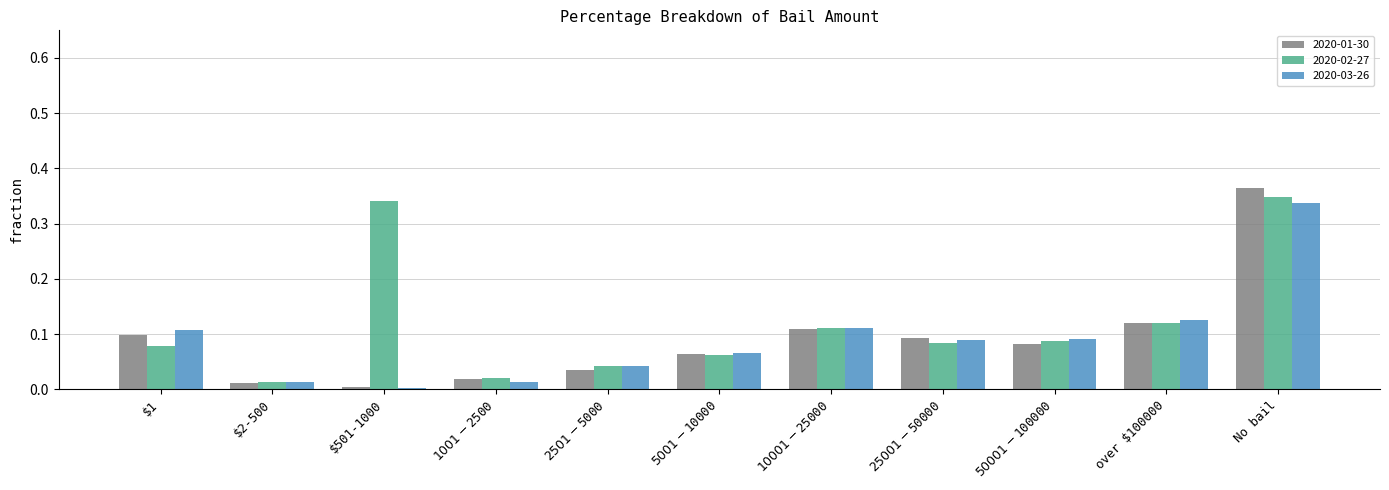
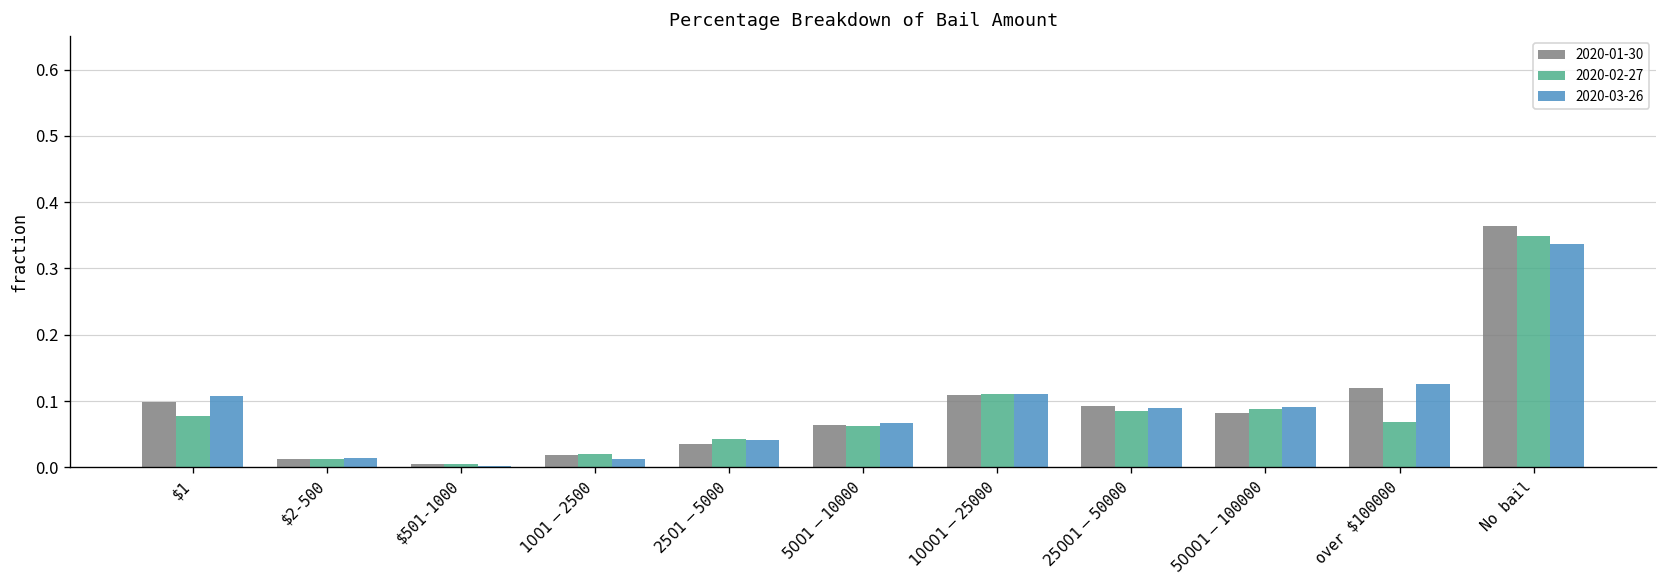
2020-02-27, $501-1000: 0.34 -> 0.01
2020-02-27, over $100000: 0.12 -> 0.07
